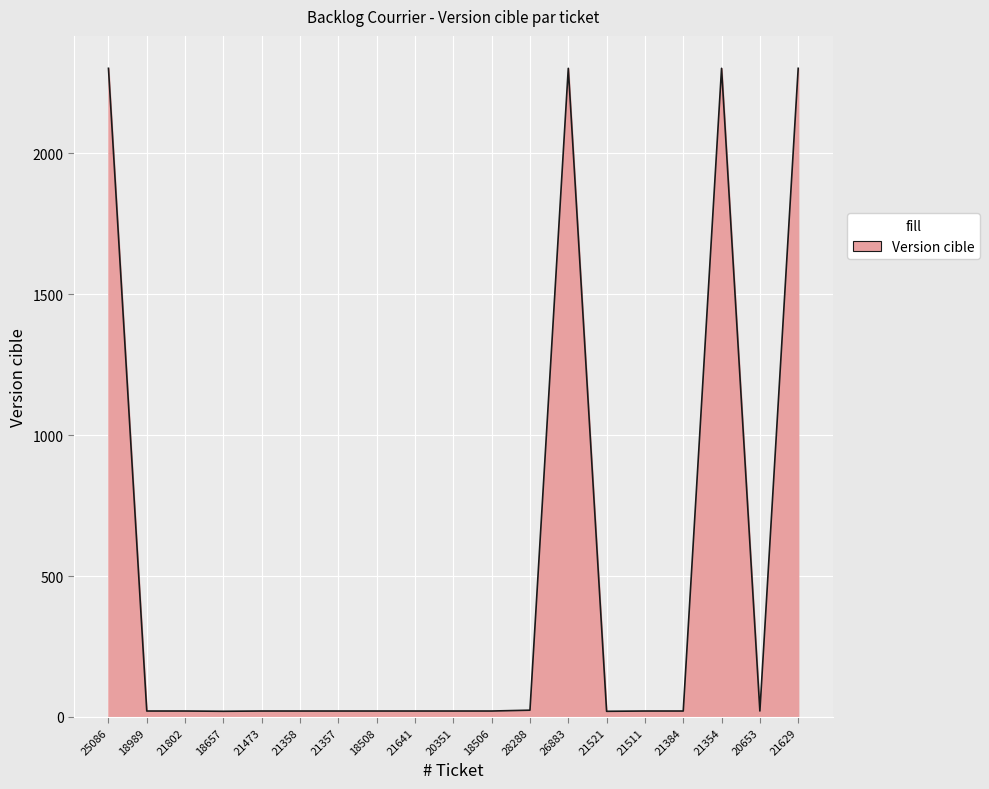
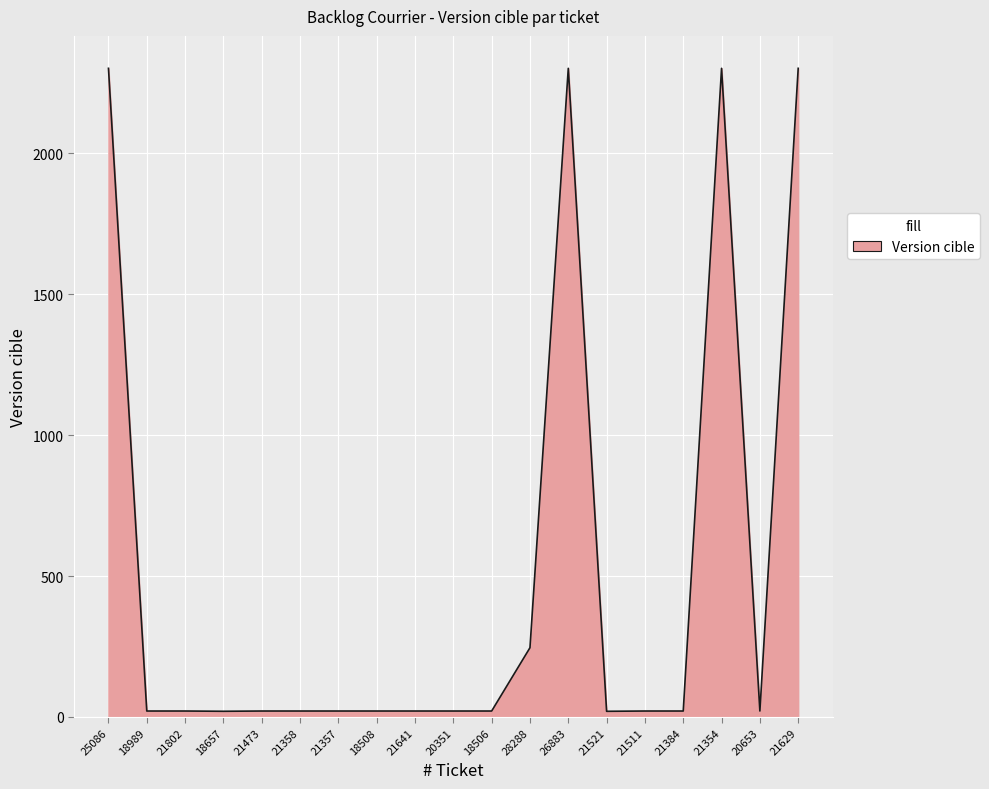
28288: 20 -> 250
